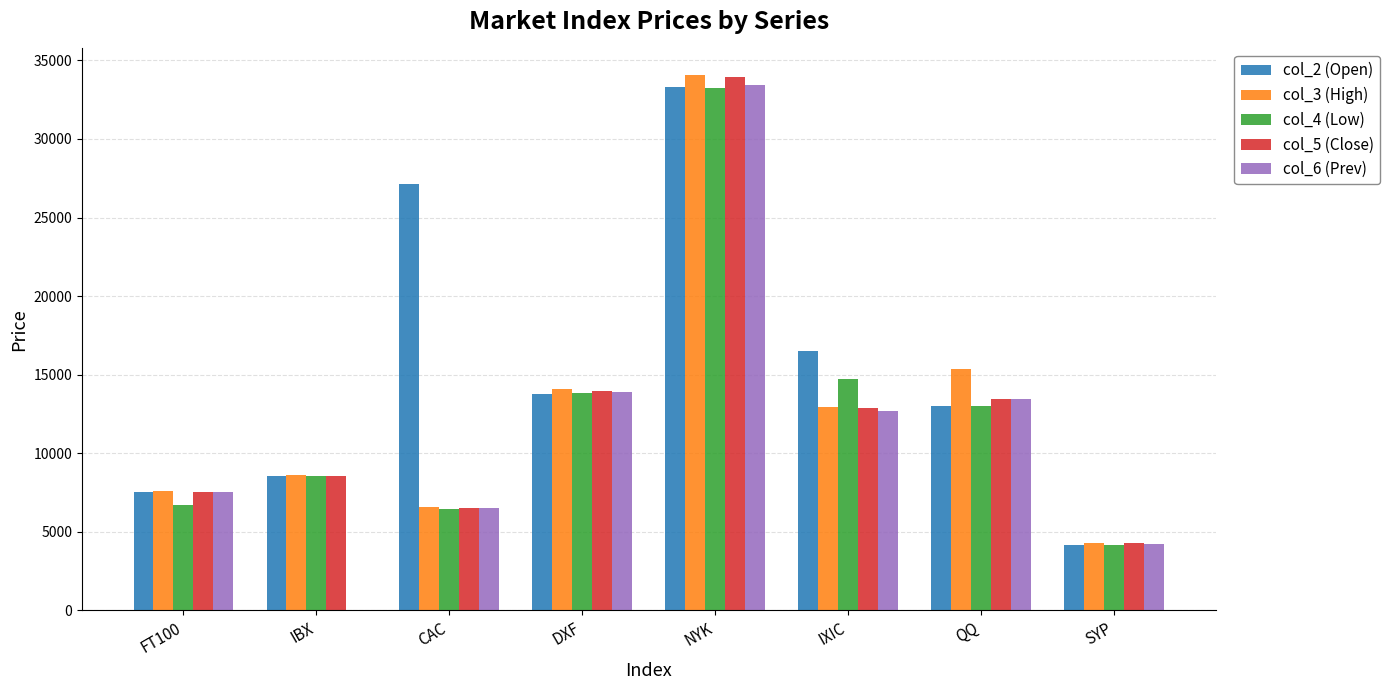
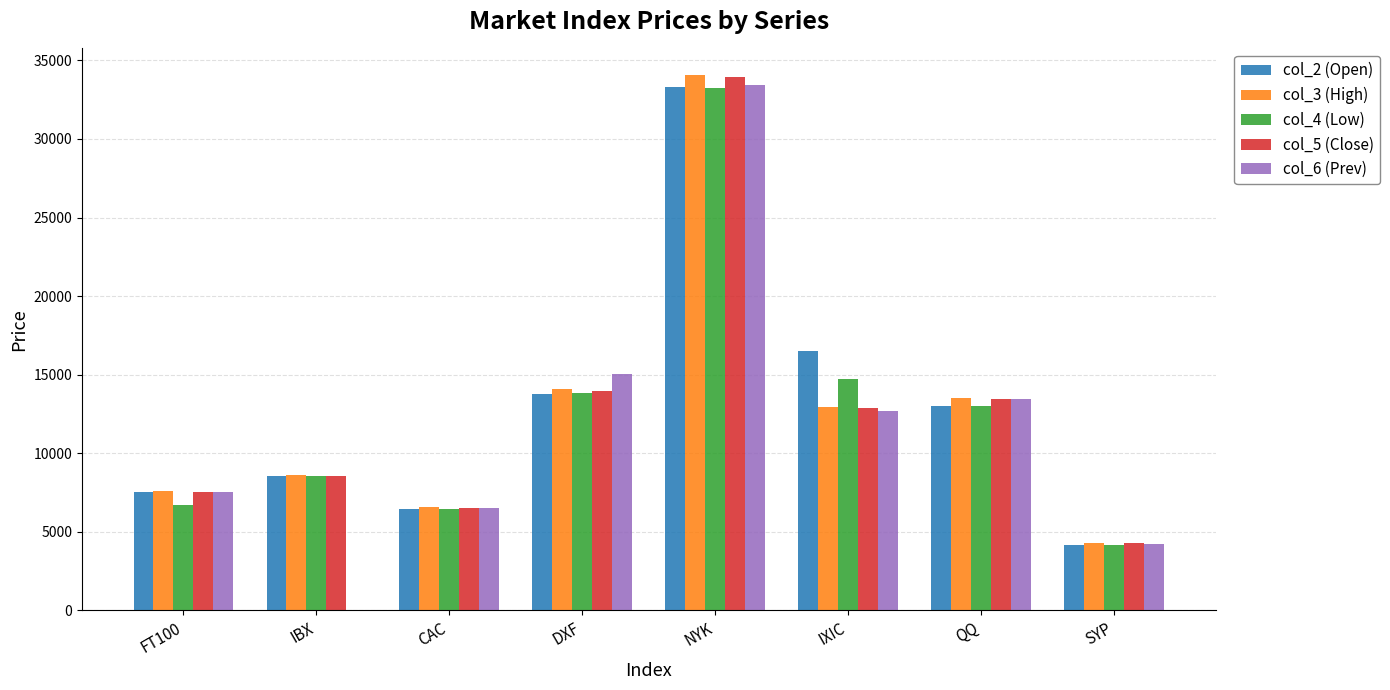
col_2 (Open), CAC: 27200 -> 6400
col_6 (Prev), DXF: 13900 -> 15000
col_3 (High), QQ: 15400 -> 13500
